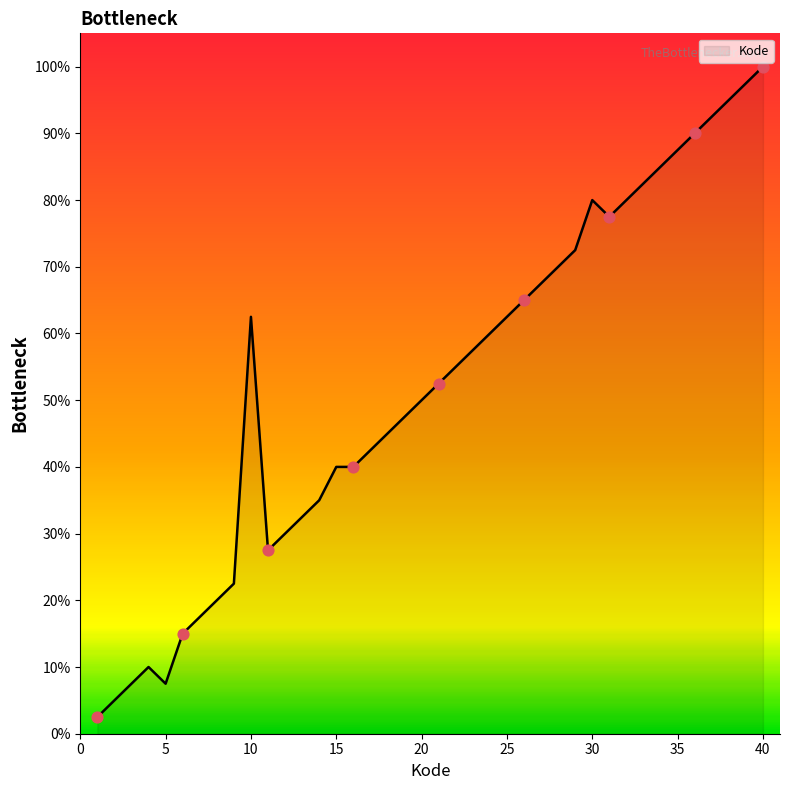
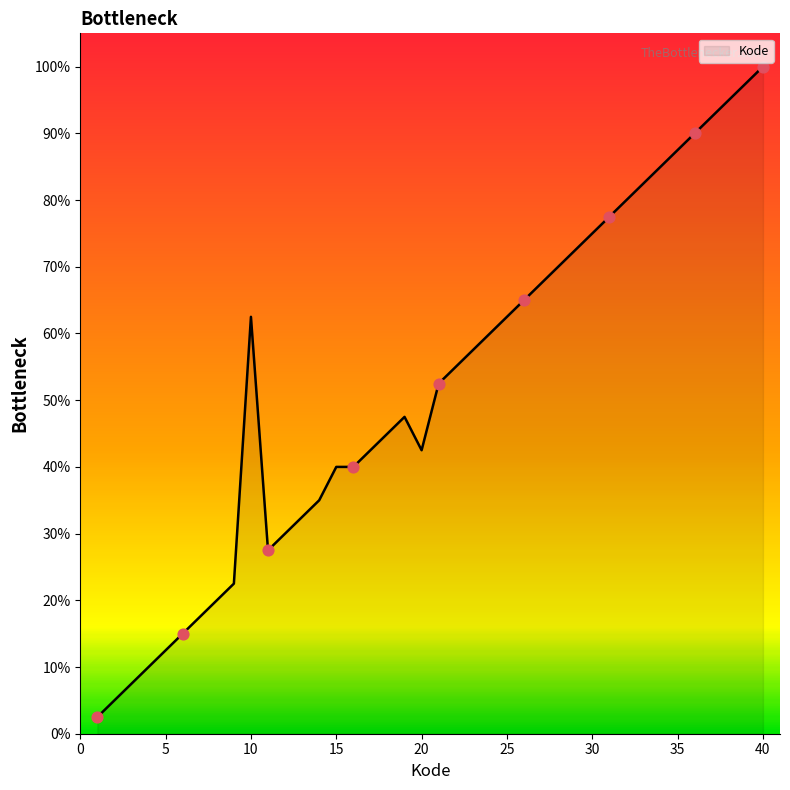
Kode, 5: 8% -> 13%
Kode, 20: 50% -> 43%
Kode, 30: 80% -> 75%
